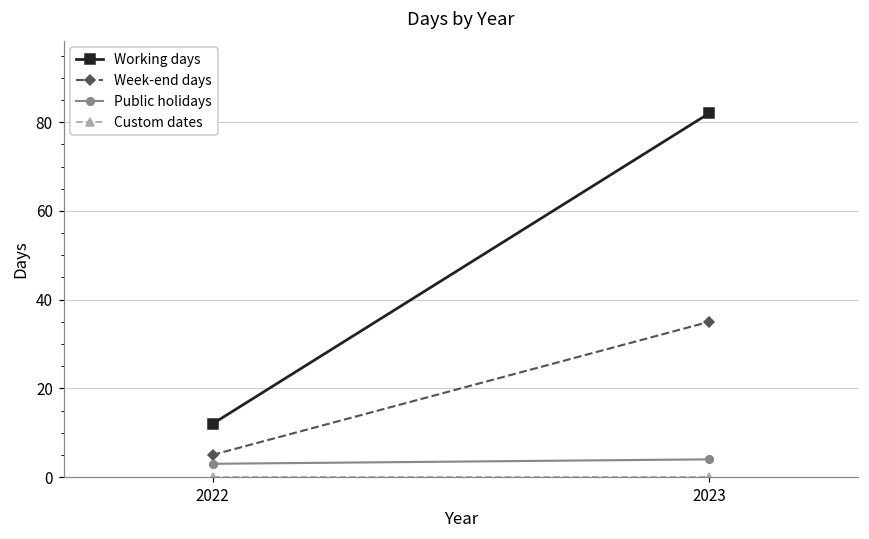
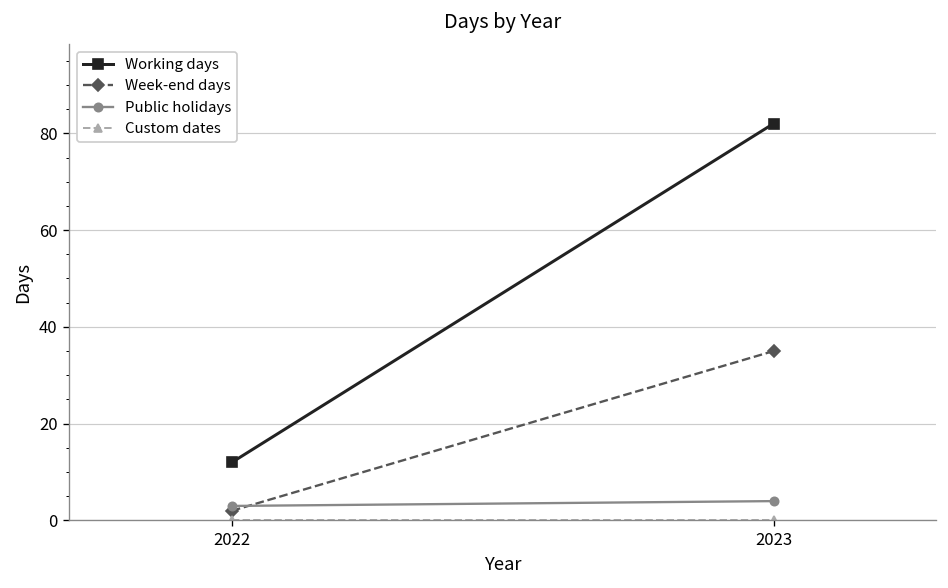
Week-end days, 2022: 5 -> 2
